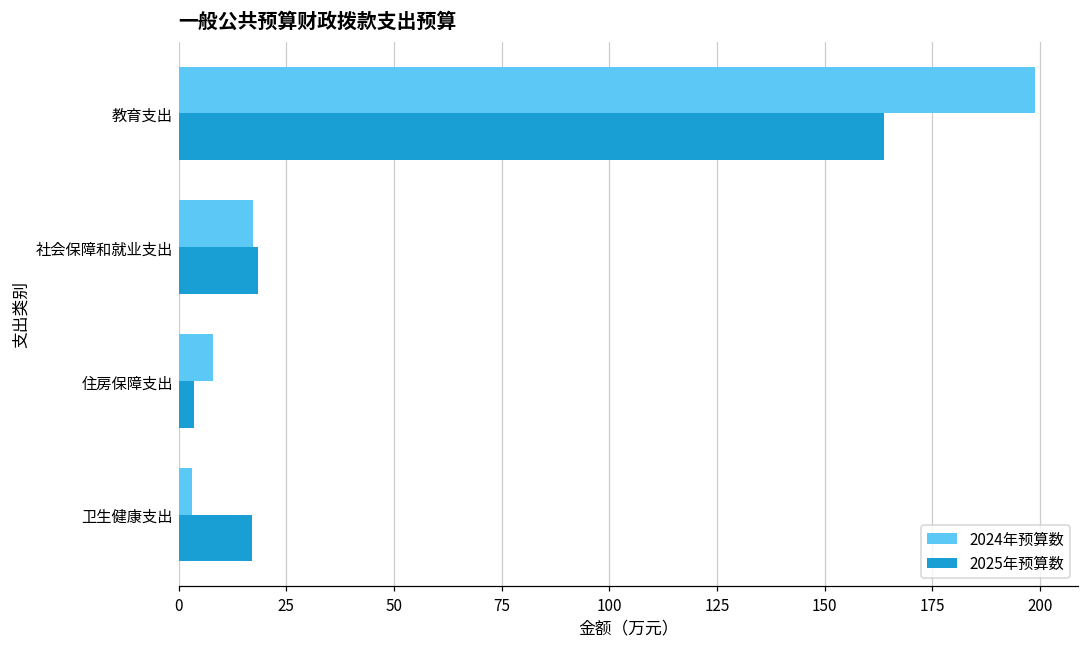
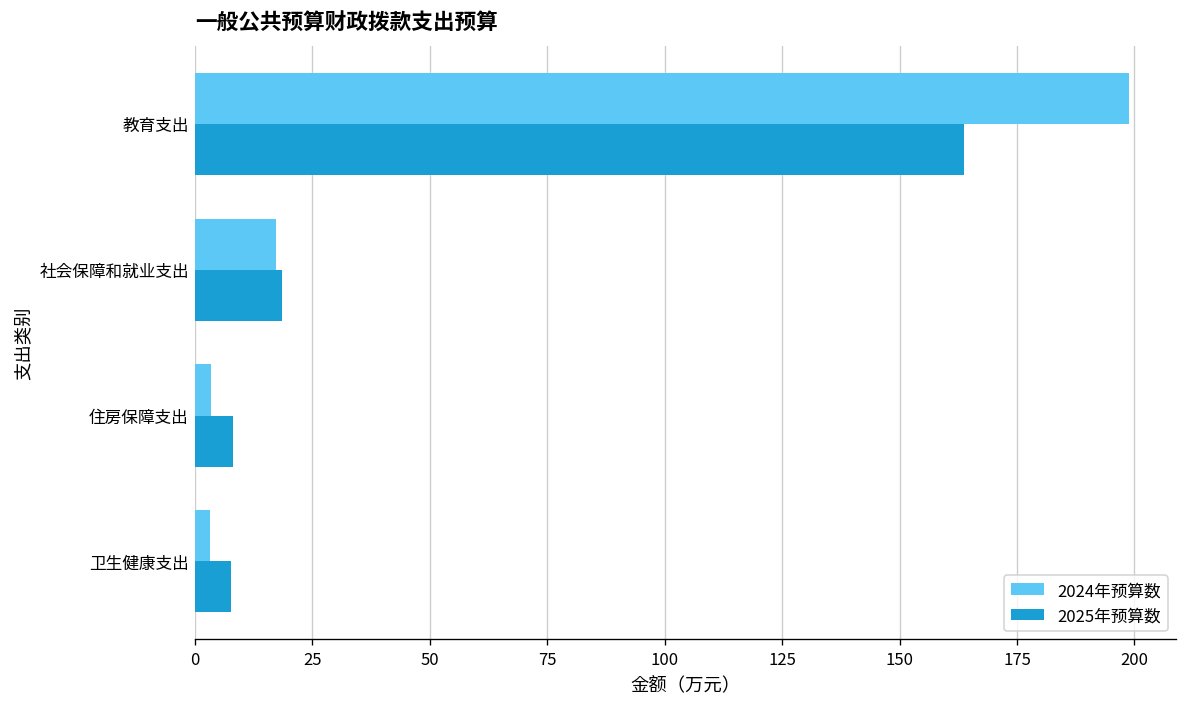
2024年预算数, 住房保障支出: 8 -> 3
2025年预算数, 住房保障支出: 4 -> 8
2025年预算数, 卫生健康支出: 17 -> 8
